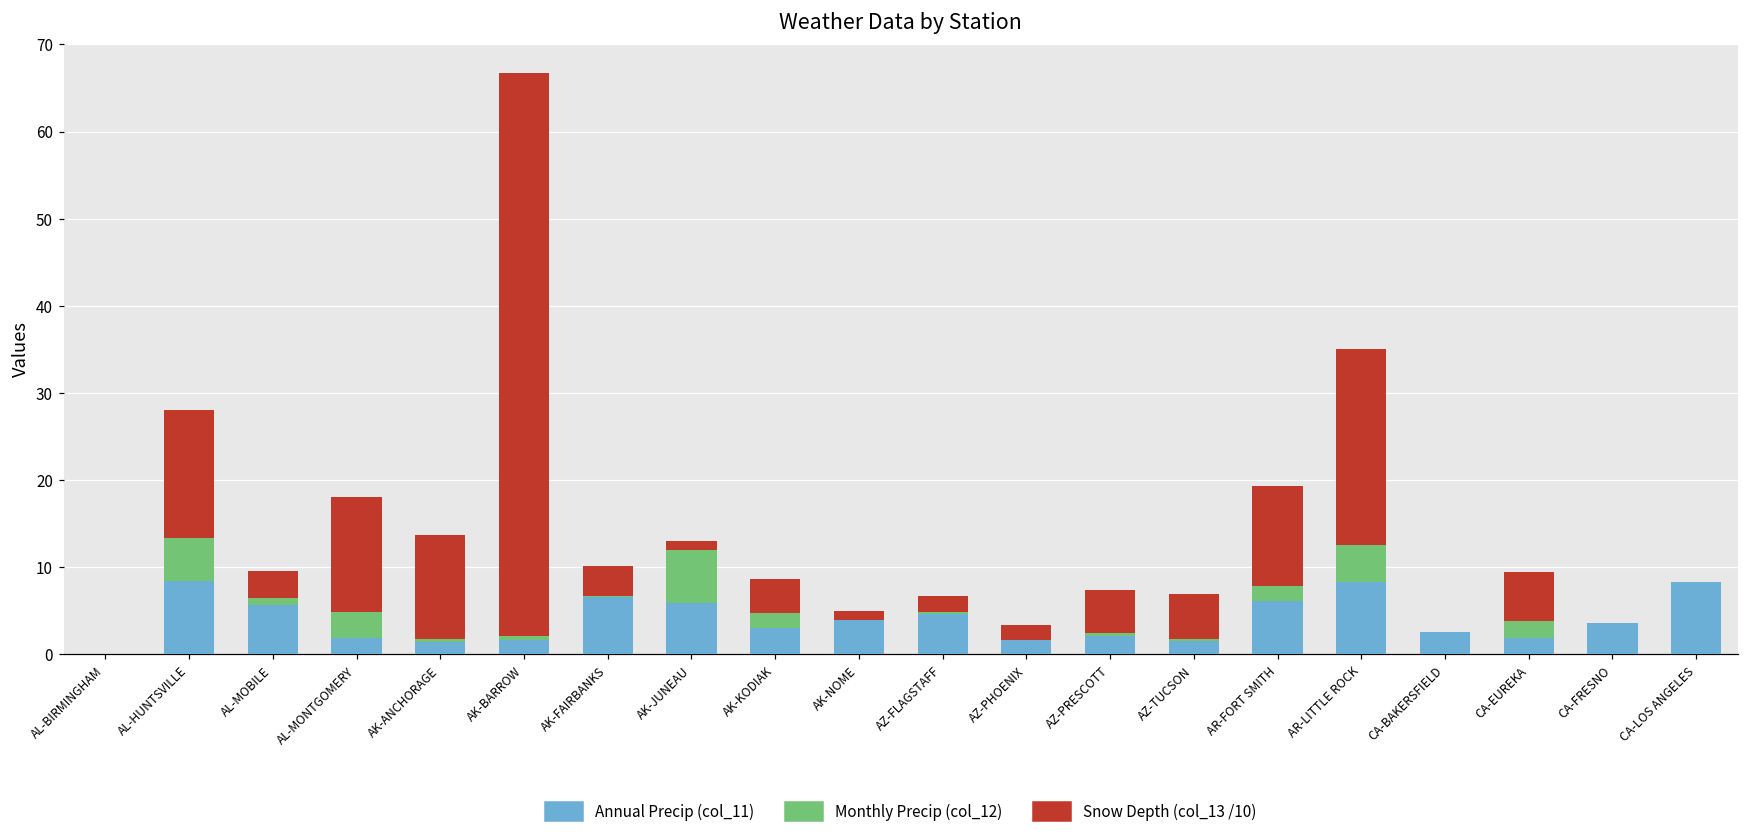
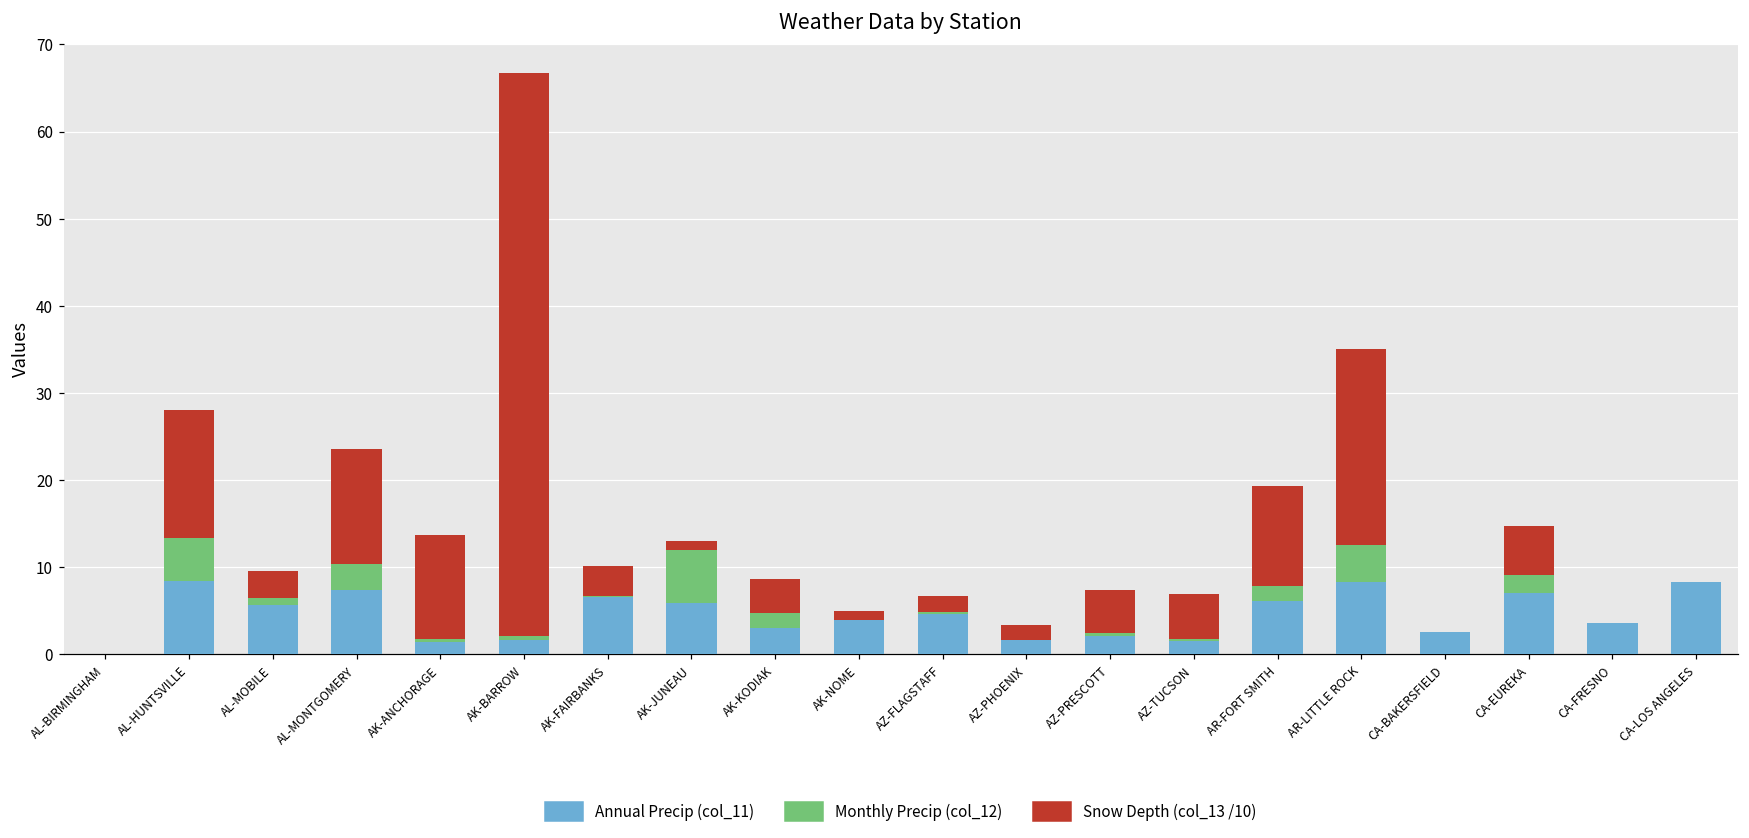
Annual Precip (col_11), AL-MONTGOMERY: 2 -> 7
Annual Precip (col_11), CA-EUREKA: 2 -> 7
